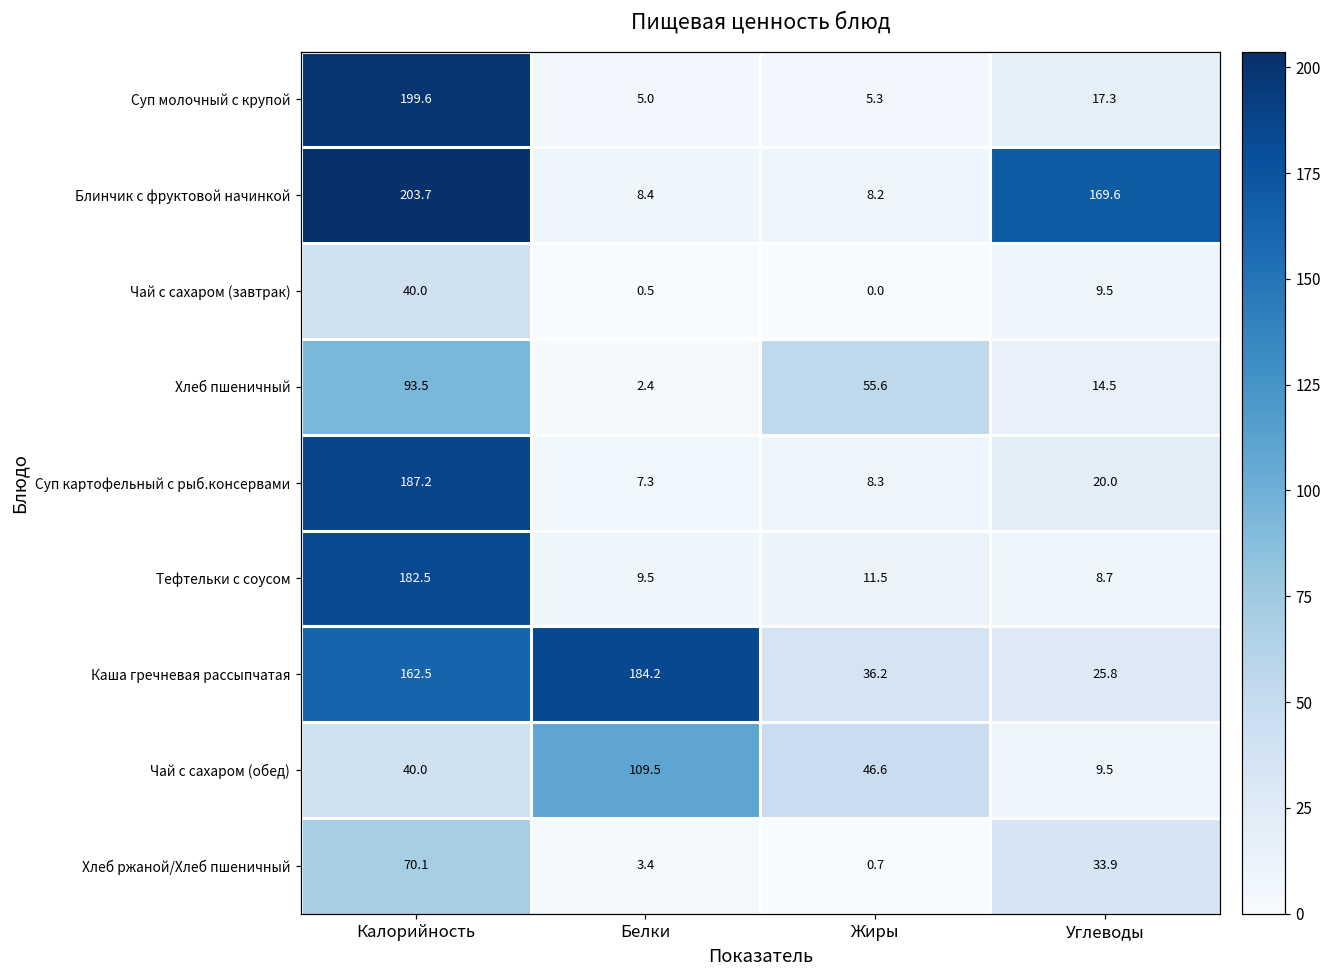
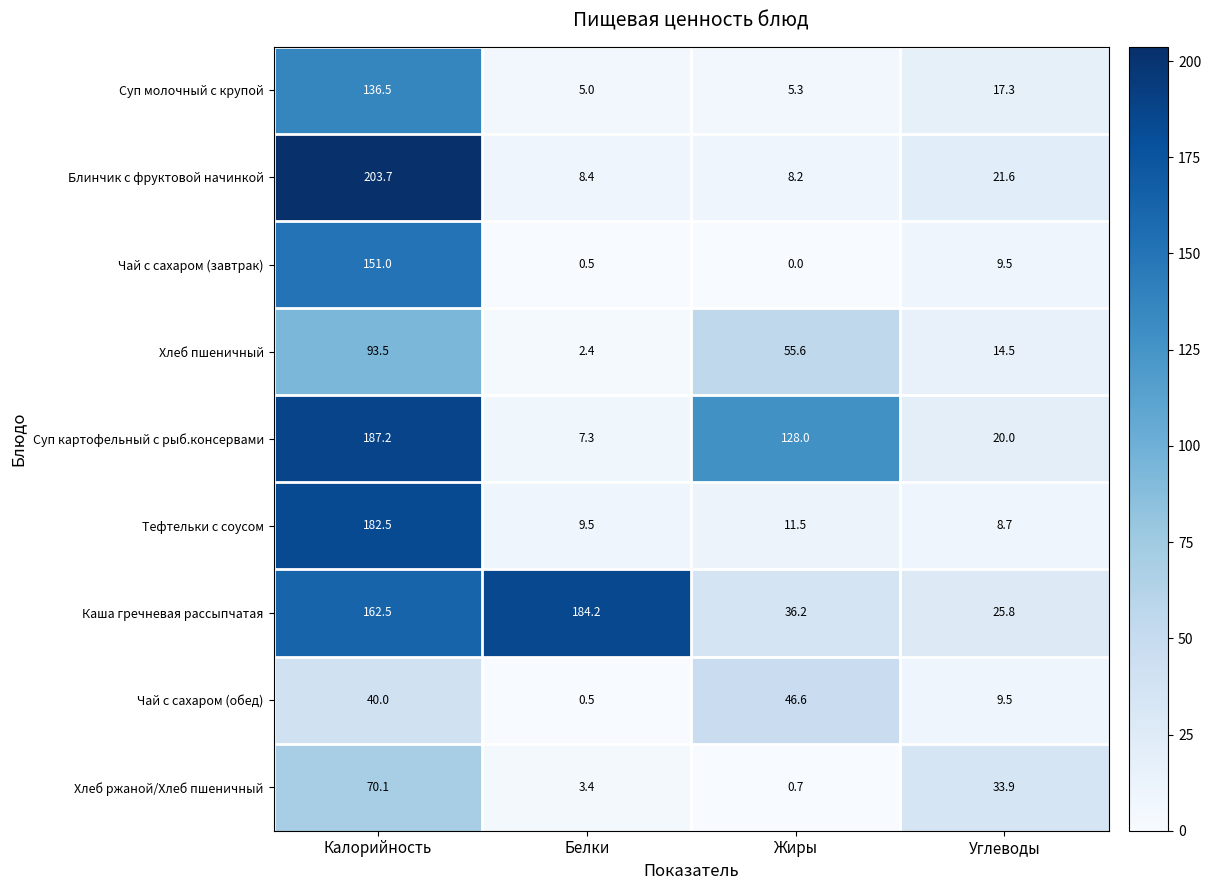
Суп молочный с крупой, Калорийность: 199.6 -> 136.5
Блинчик с фруктовой начинкой, Углеводы: 169.6 -> 21.6
Чай с сахаром (завтрак), Калорийность: 40.0 -> 151.0
Суп картофельный с рыб.консервами, Жиры: 8.3 -> 128.0
Чай с сахаром (обед), Белки: 109.5 -> 0.5
